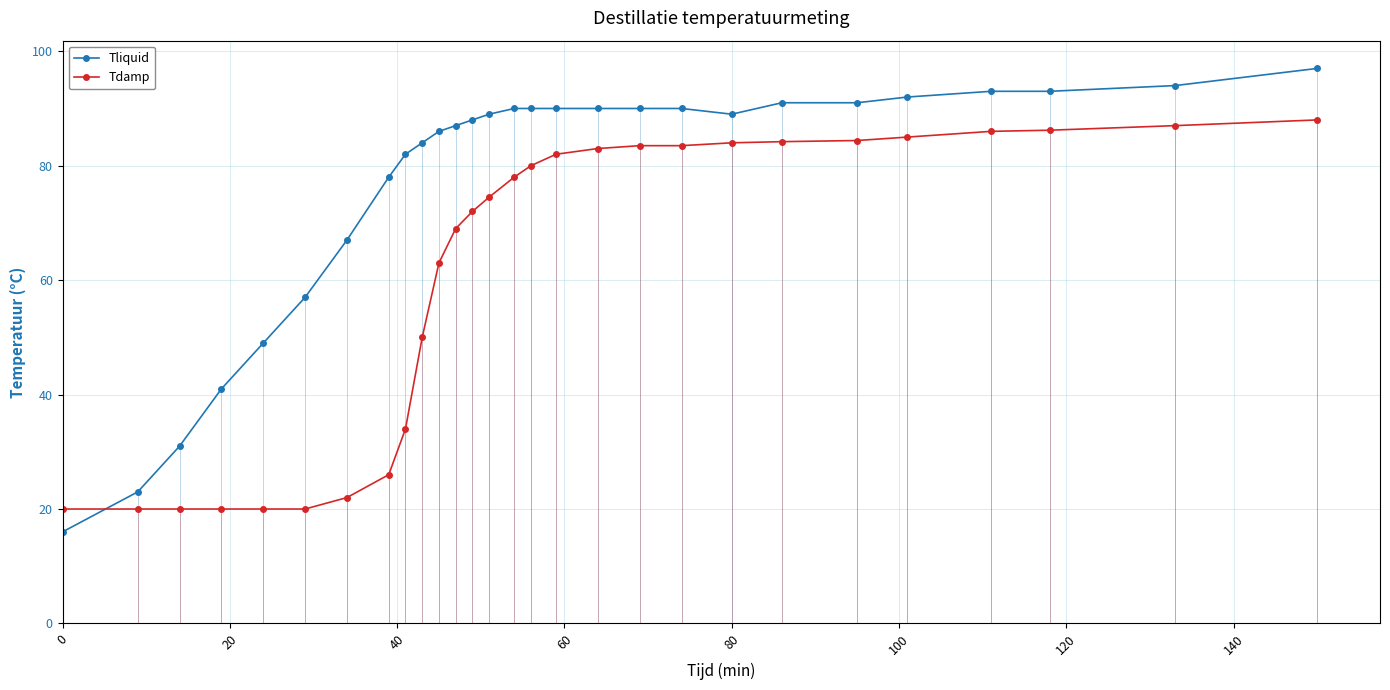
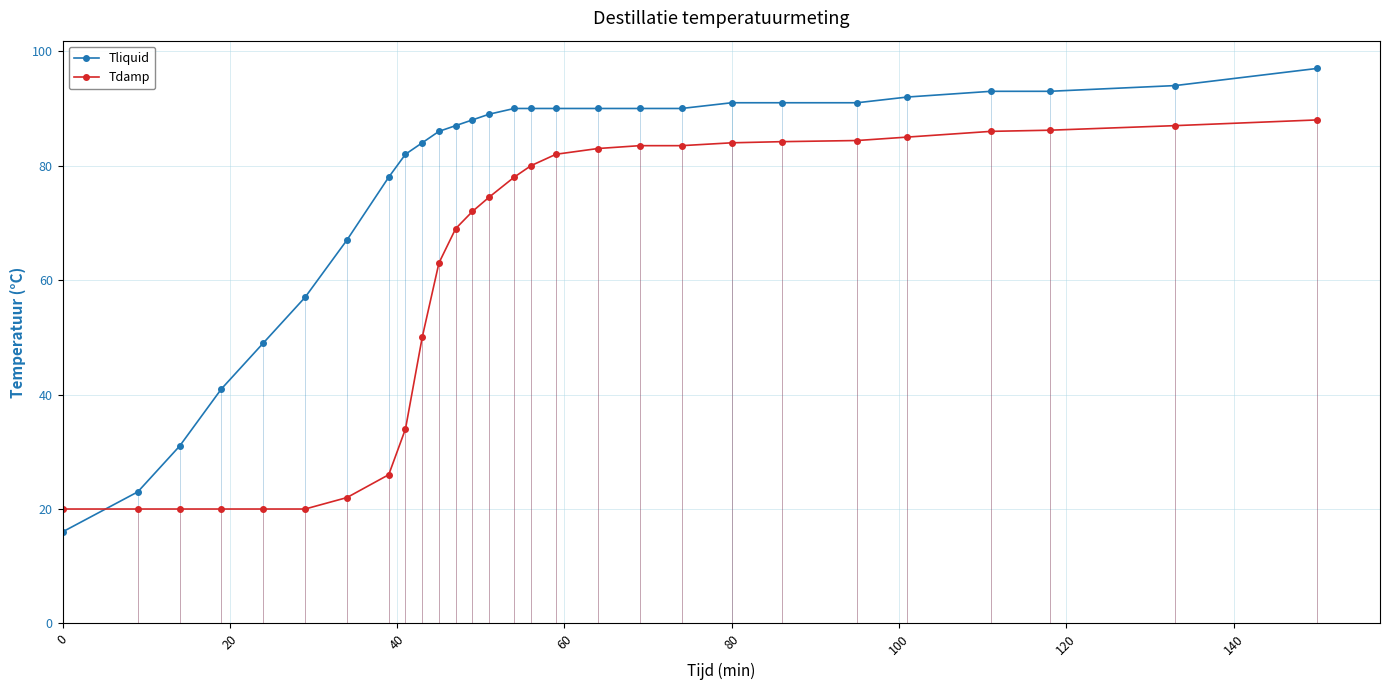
Tliquid, 80: 89 -> 91
